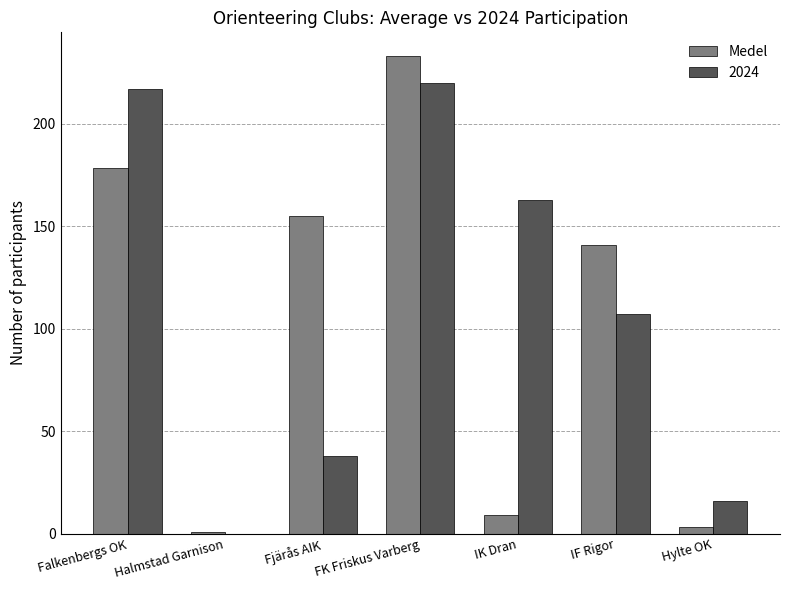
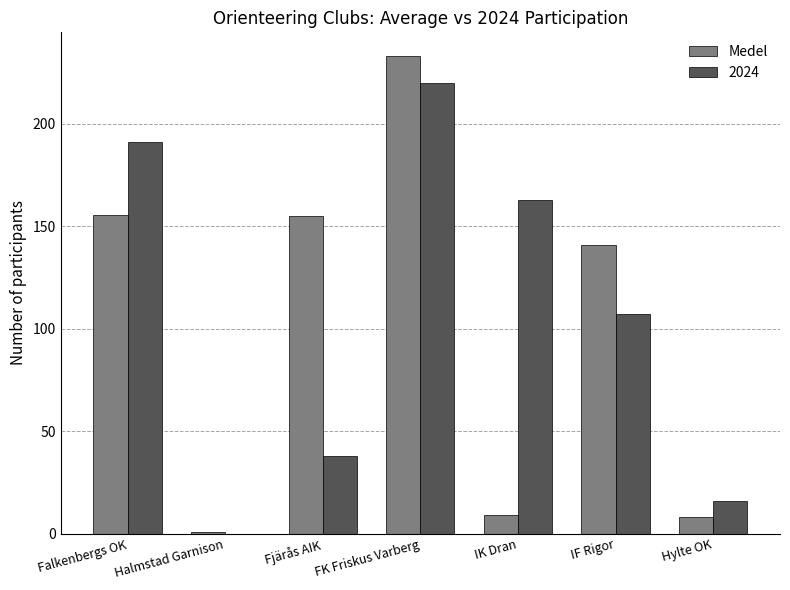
Medel, Falkenbergs OK: 178 -> 155
2024, Falkenbergs OK: 217 -> 191
Medel, Hylte OK: 3 -> 8
